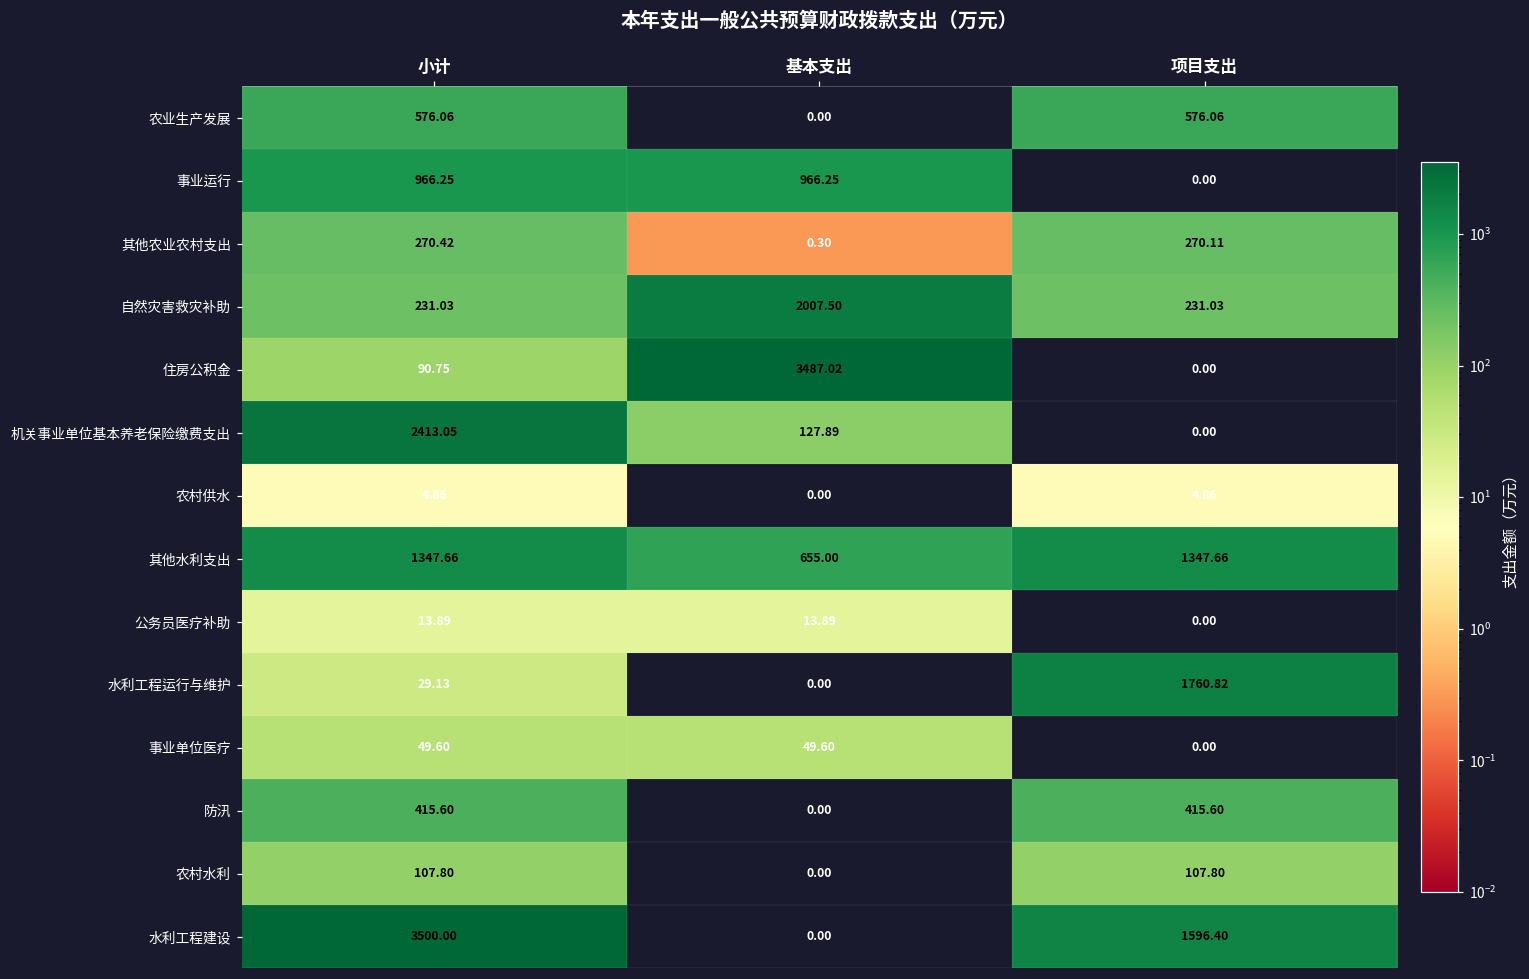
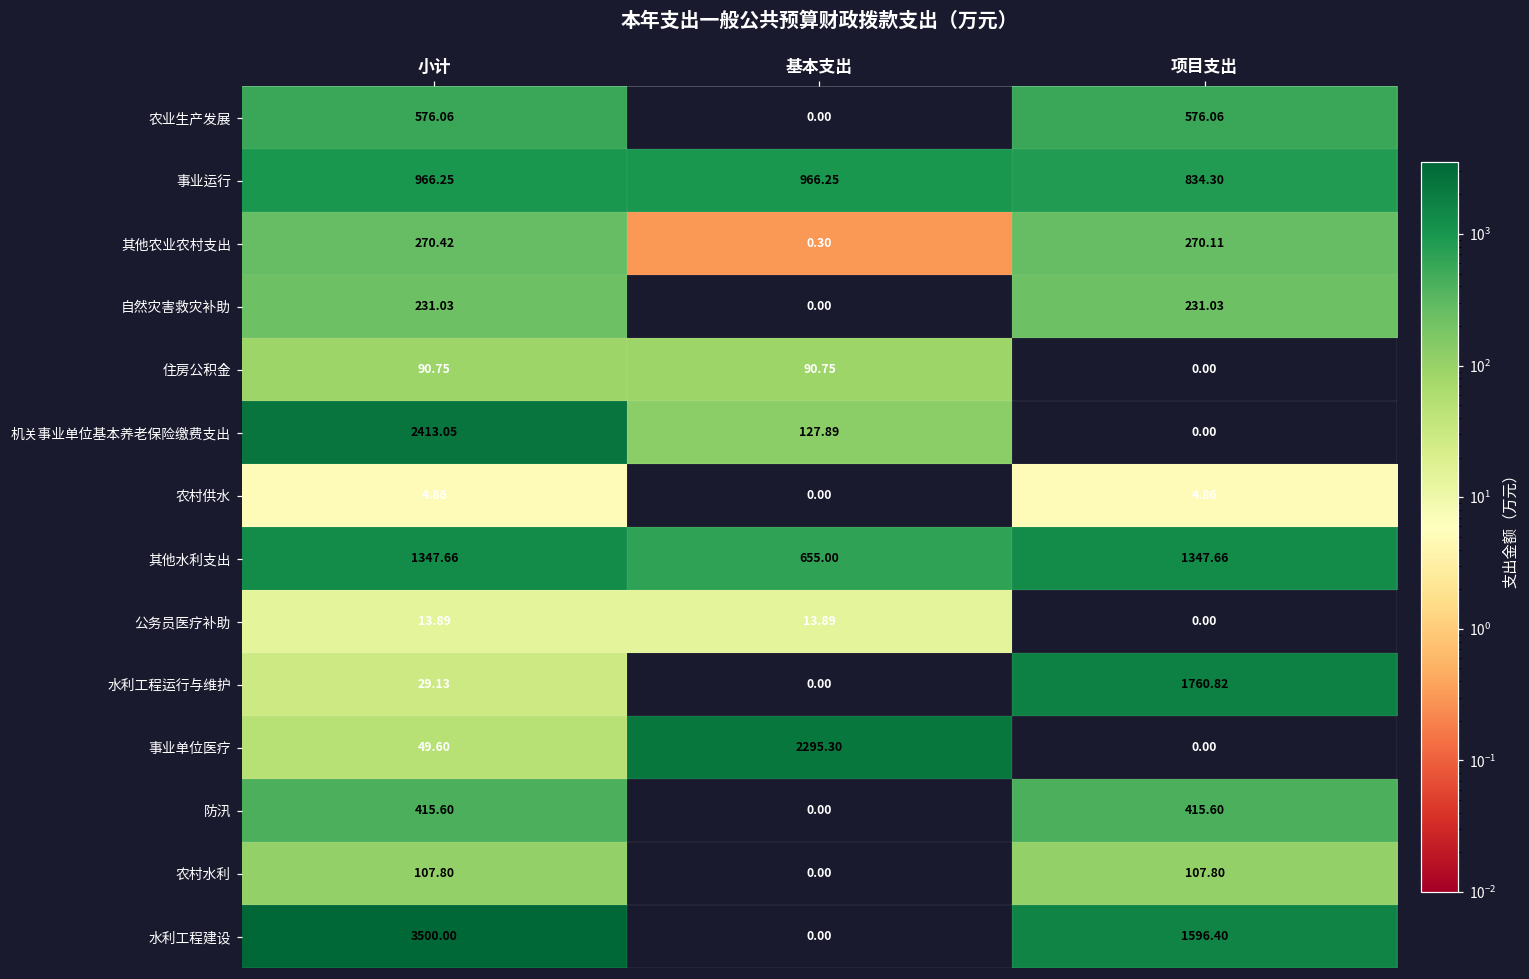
事业运行, 项目支出: 0.00 -> 834.30
自然灾害救灾补助, 基本支出: 2007.50 -> 0.00
住房公积金, 基本支出: 3487.02 -> 90.75
事业单位医疗, 基本支出: 49.60 -> 2295.30
